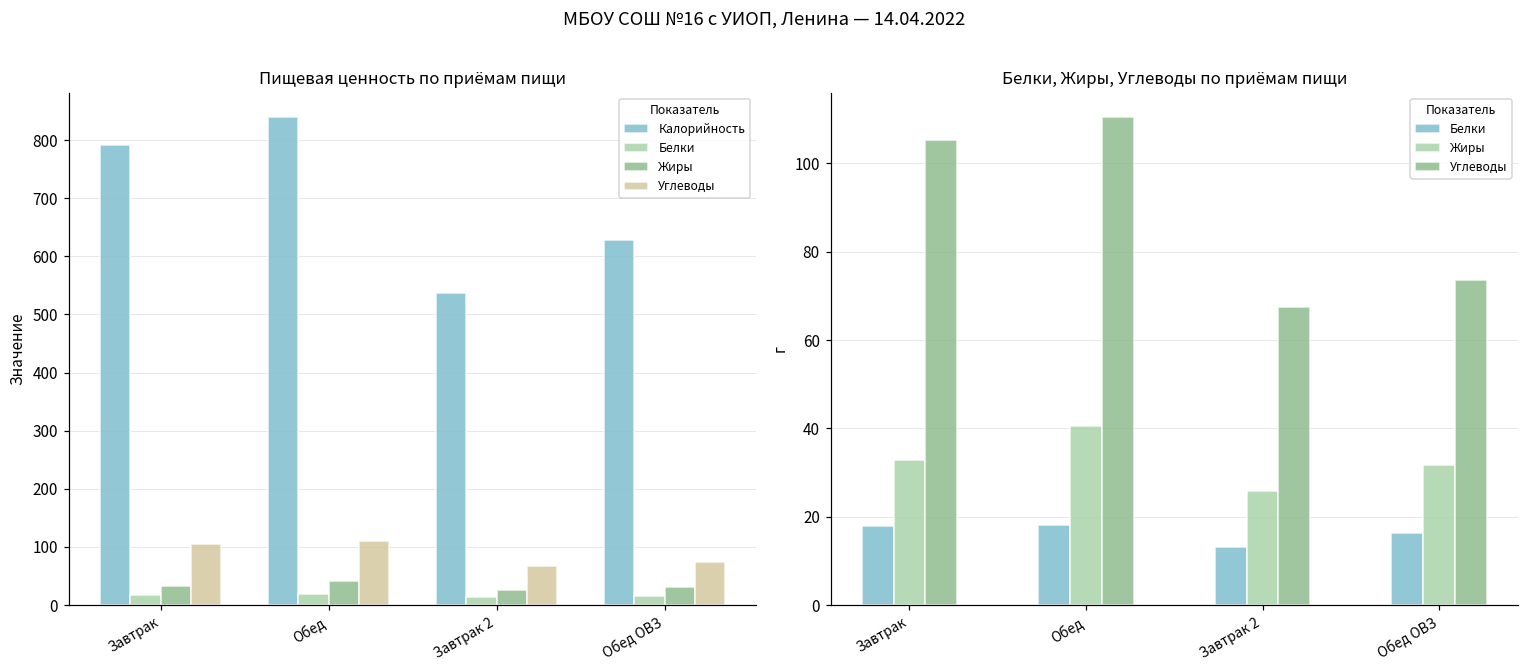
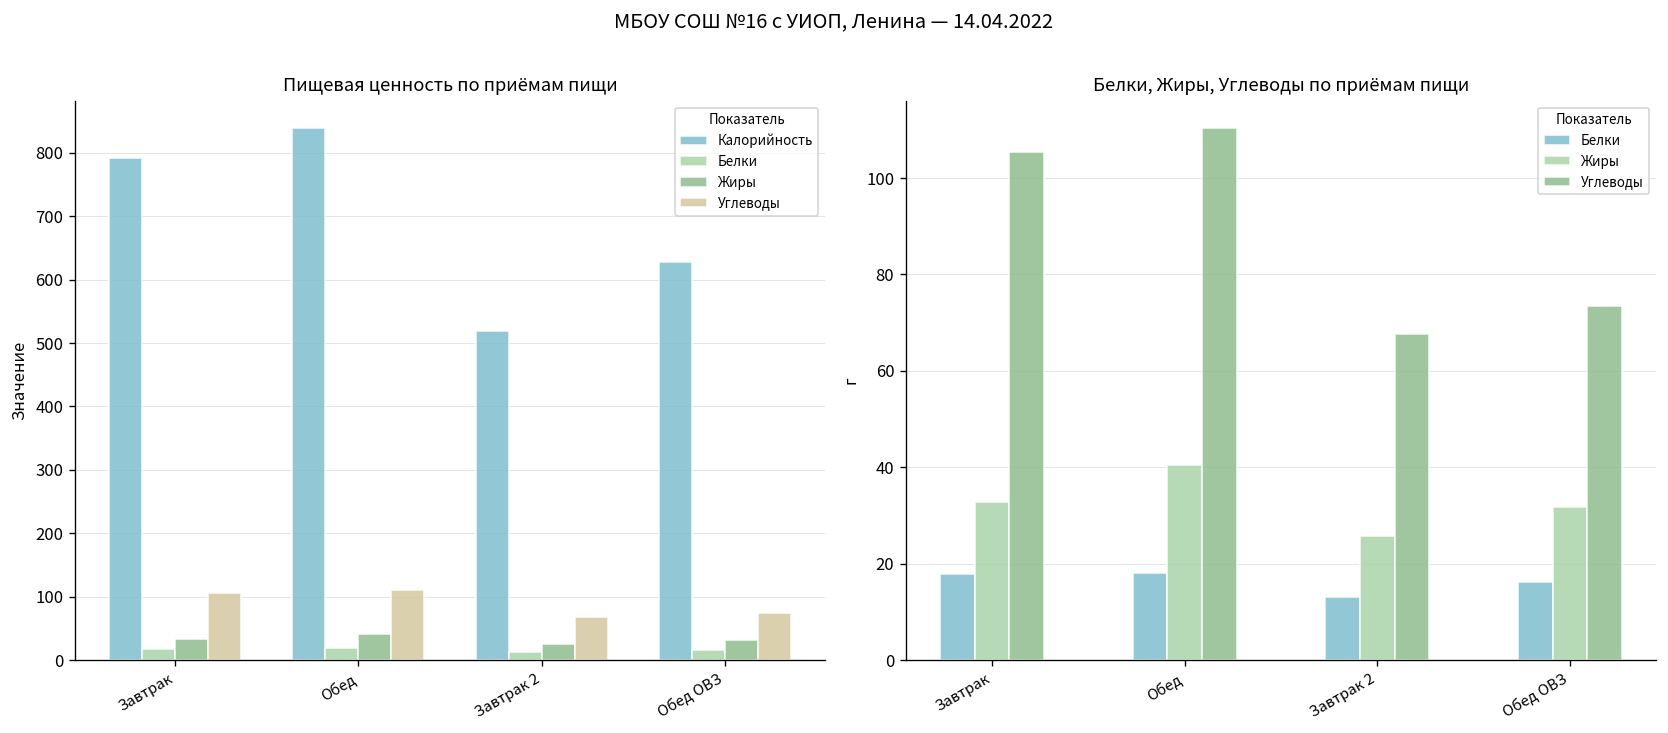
Пищевая ценность по приёмам пищи, Калорийность, Завтрак 2: 540 -> 520
